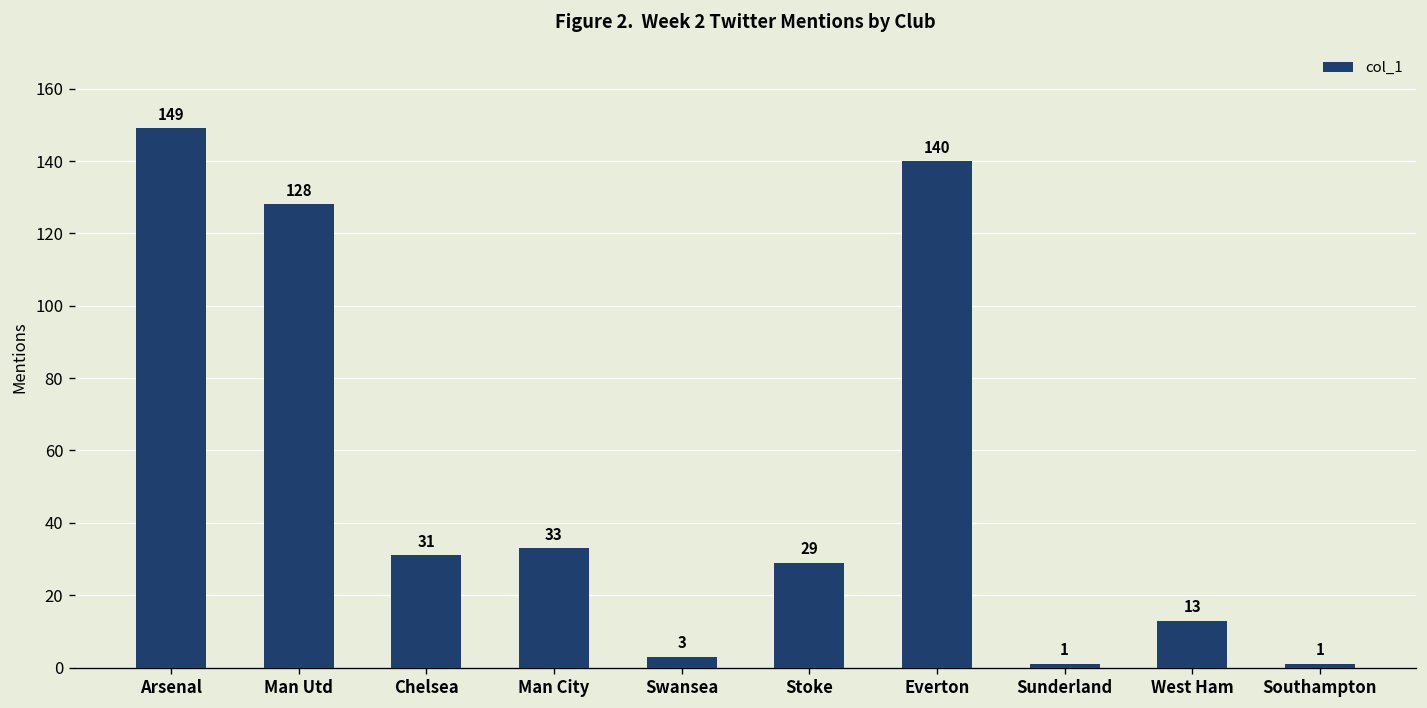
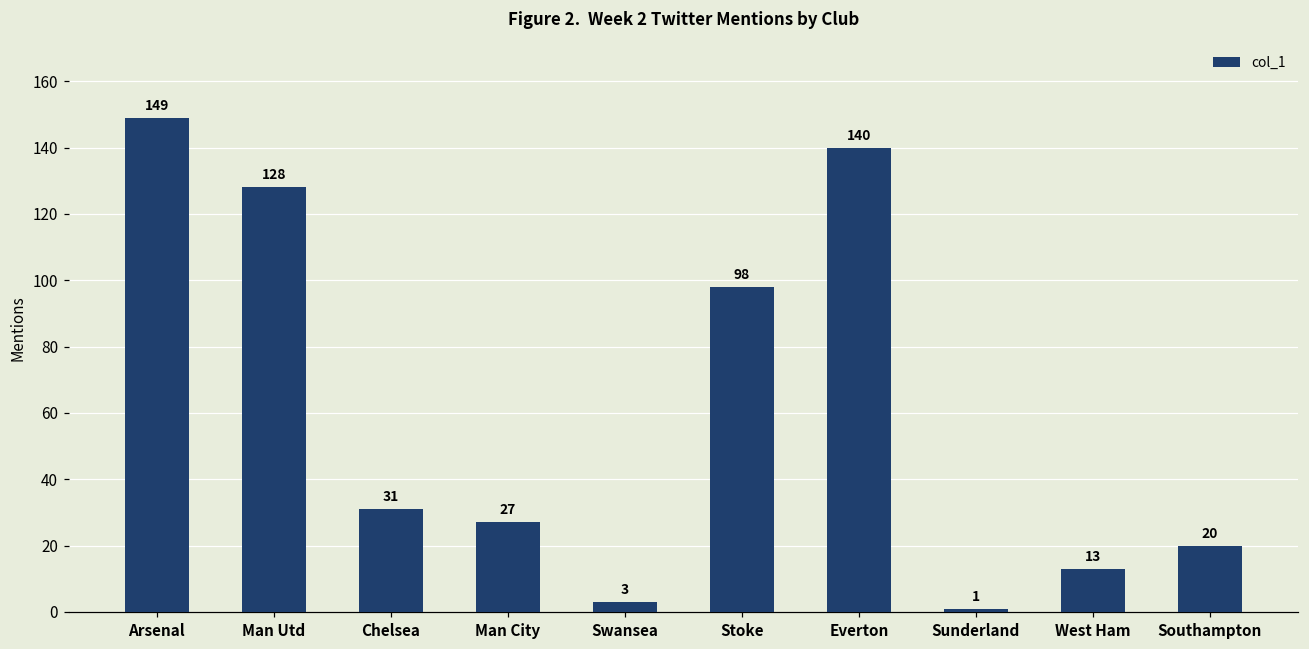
Man City: 33 -> 27
Stoke: 29 -> 98
Southampton: 1 -> 20
